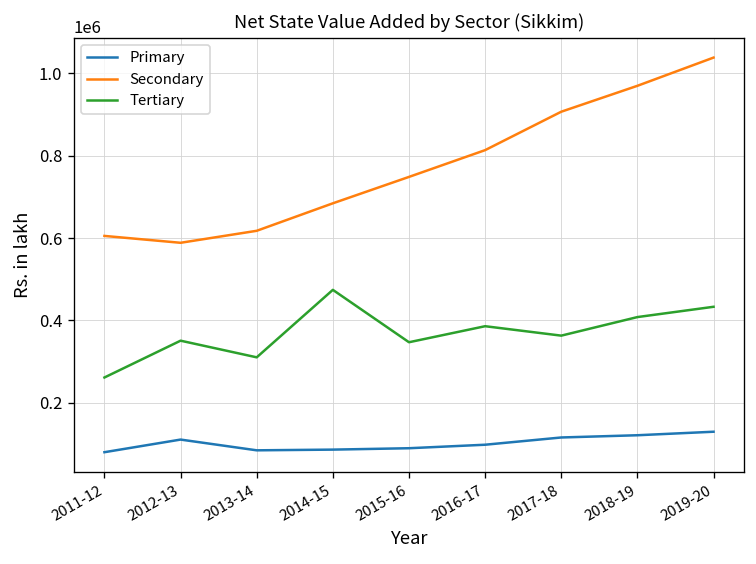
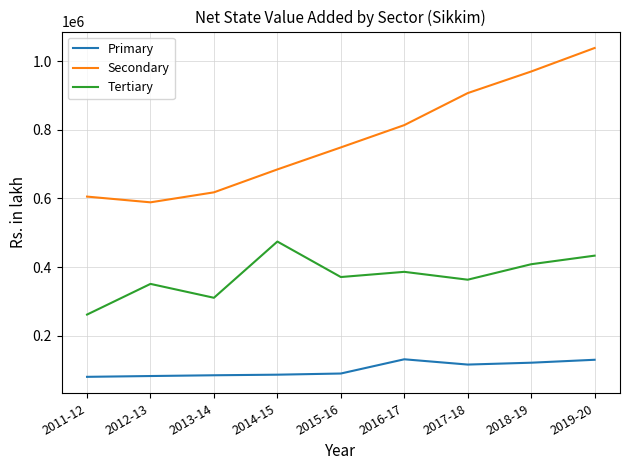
Primary, 2012-13: 110000 -> 80000
Tertiary, 2015-16: 350000 -> 370000
Primary, 2016-17: 100000 -> 130000
